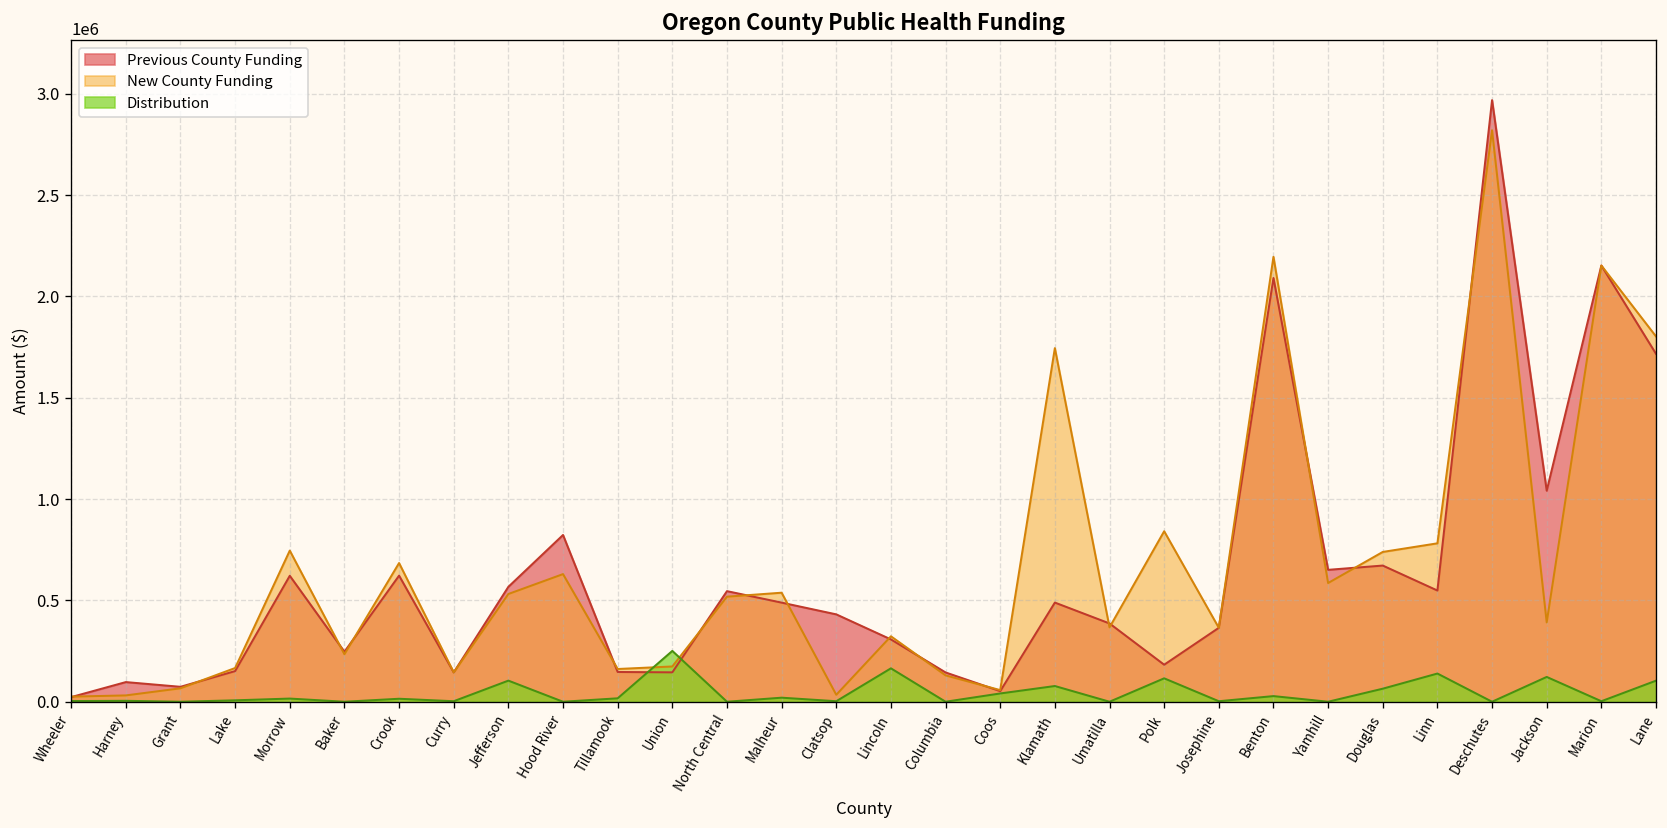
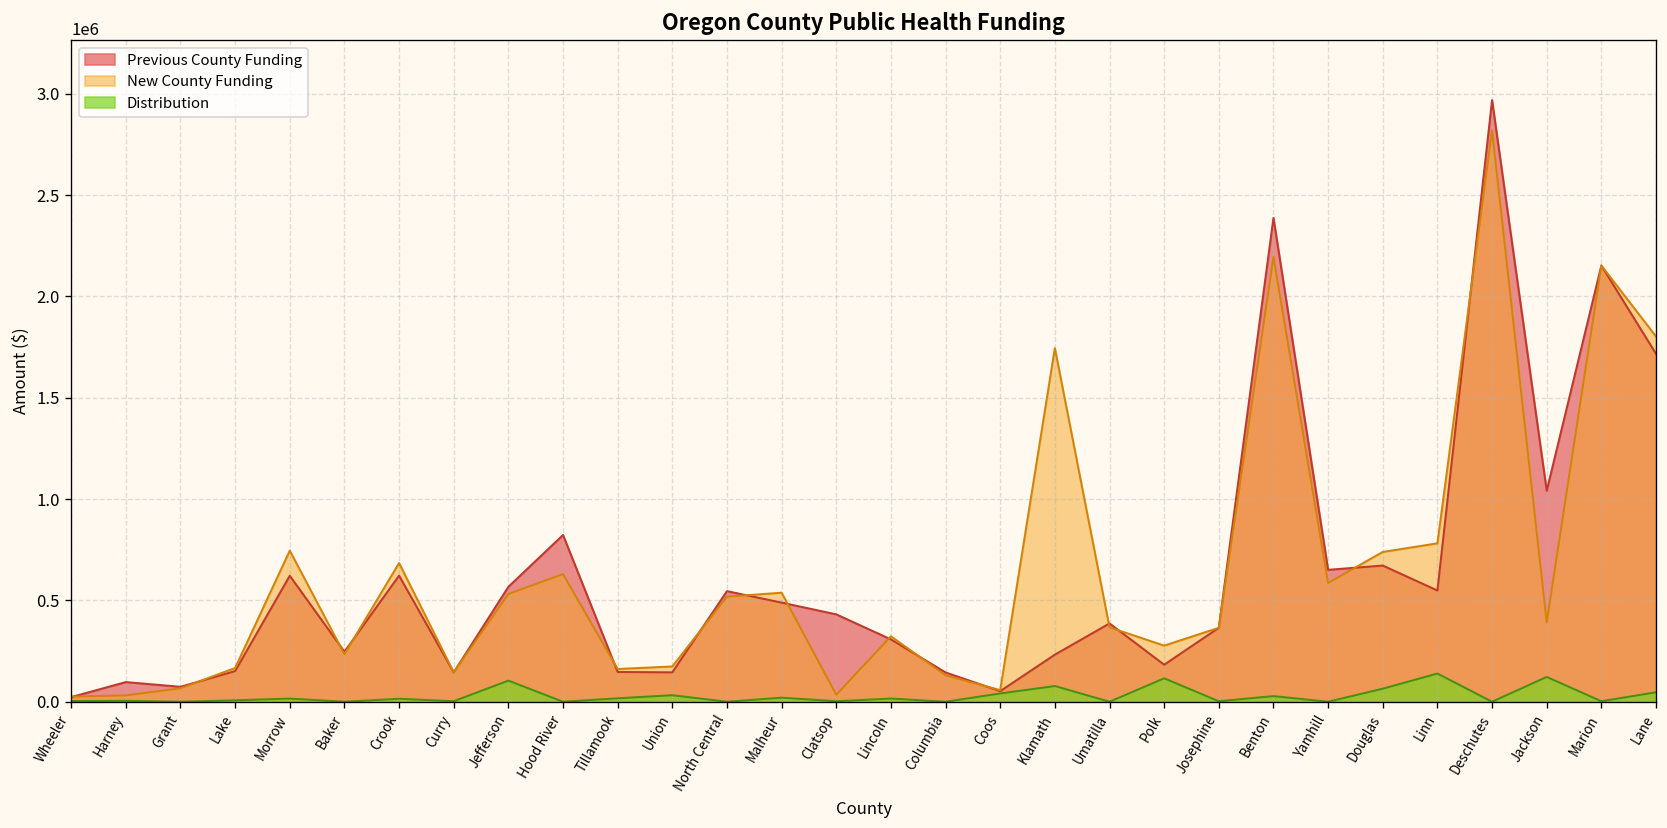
Distribution, Union: 250000 -> 30000
Distribution, Lincoln: 160000 -> 20000
Previous County Funding, Klamath: 490000 -> 230000
New County Funding, Polk: 840000 -> 280000
Previous County Funding, Benton: 2090000 -> 2390000
Distribution, Lane: 100000 -> 50000
